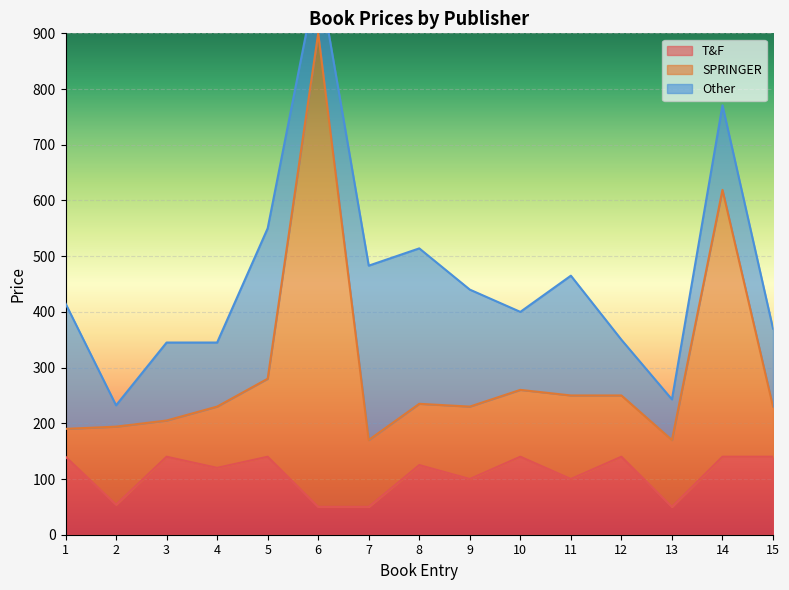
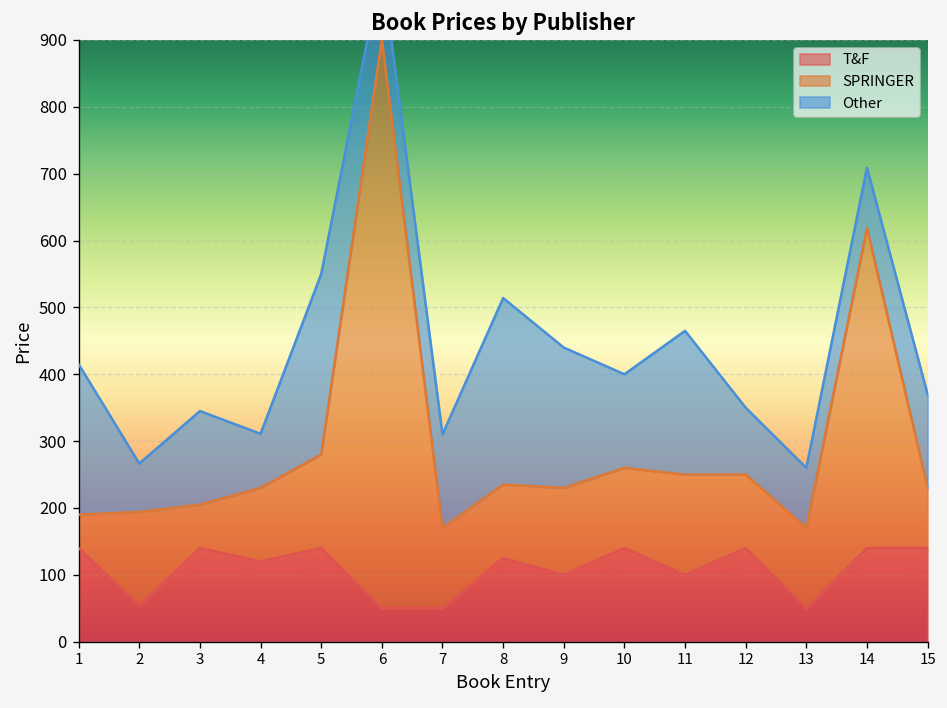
Other, 2: 40 -> 70
Other, 4: 120 -> 80
Other, 7: 310 -> 140
Other, 13: 70 -> 90
Other, 14: 150 -> 90
